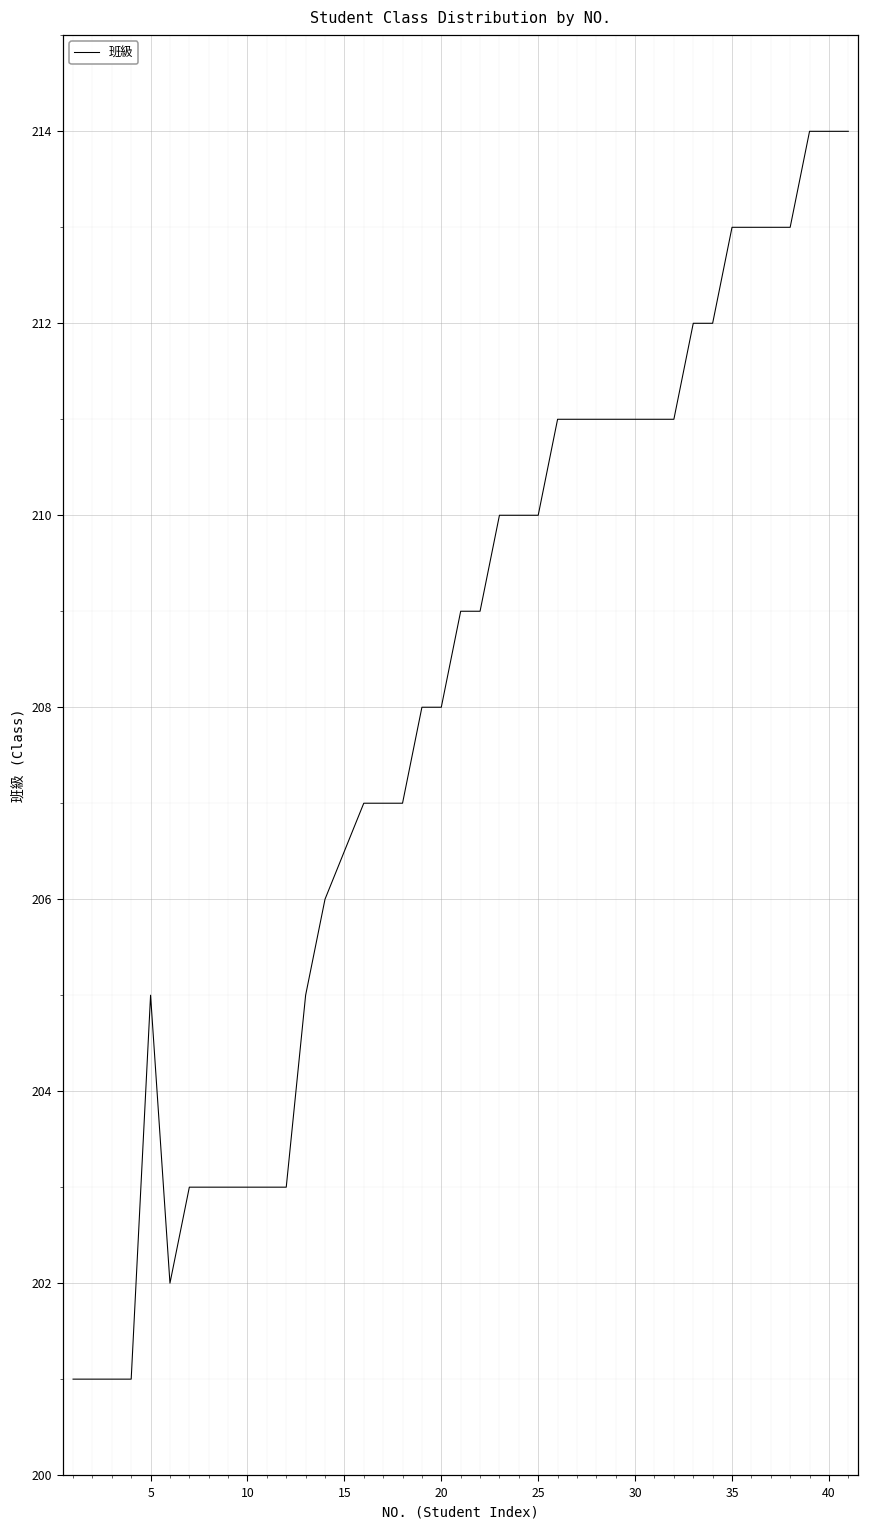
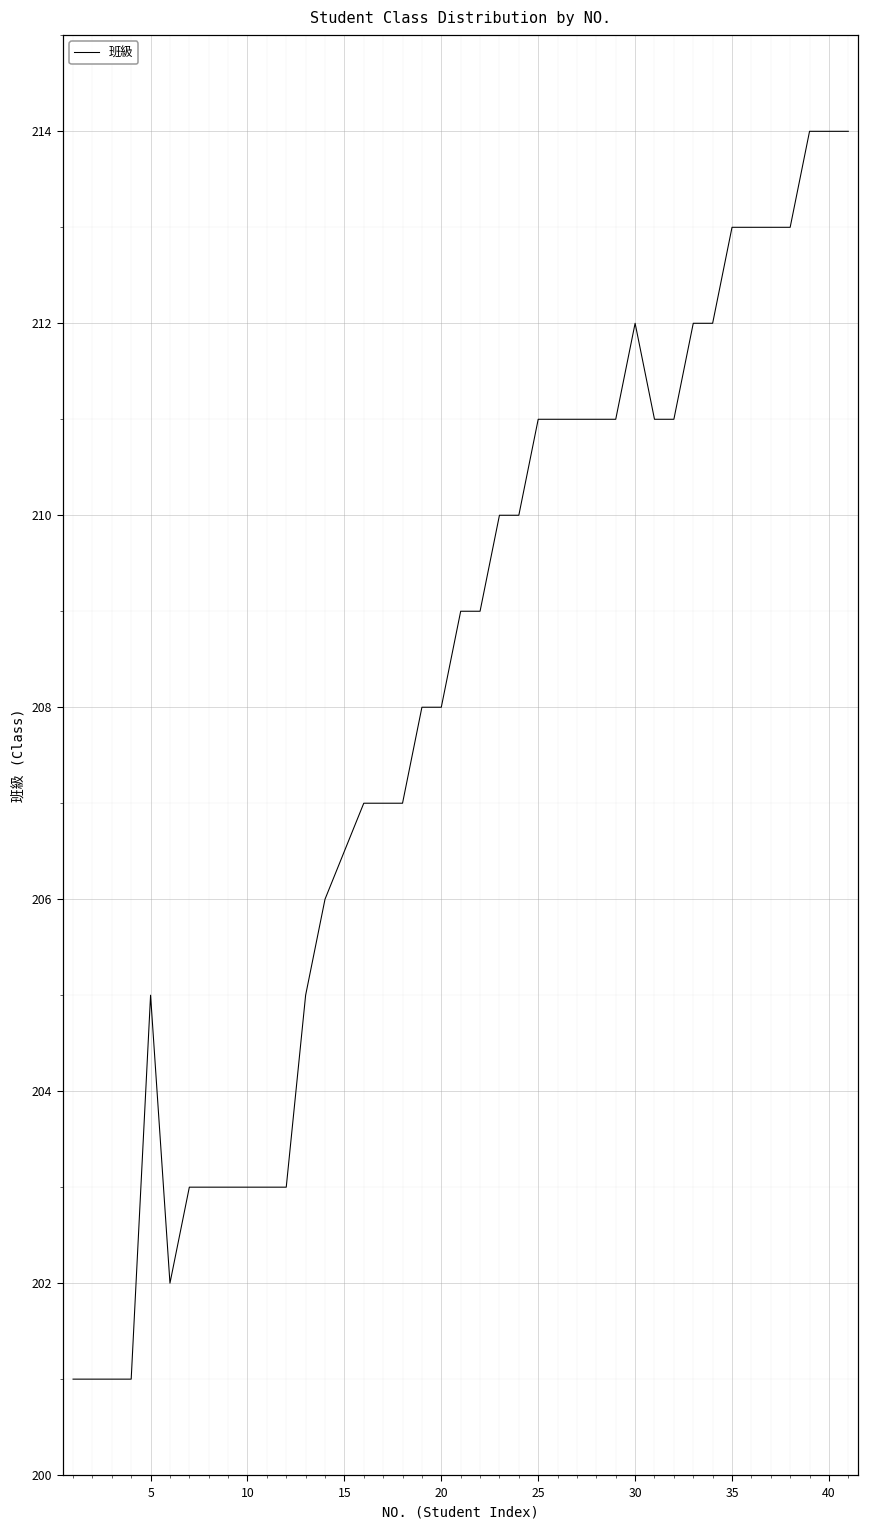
25: 210 -> 211
30: 211 -> 212
